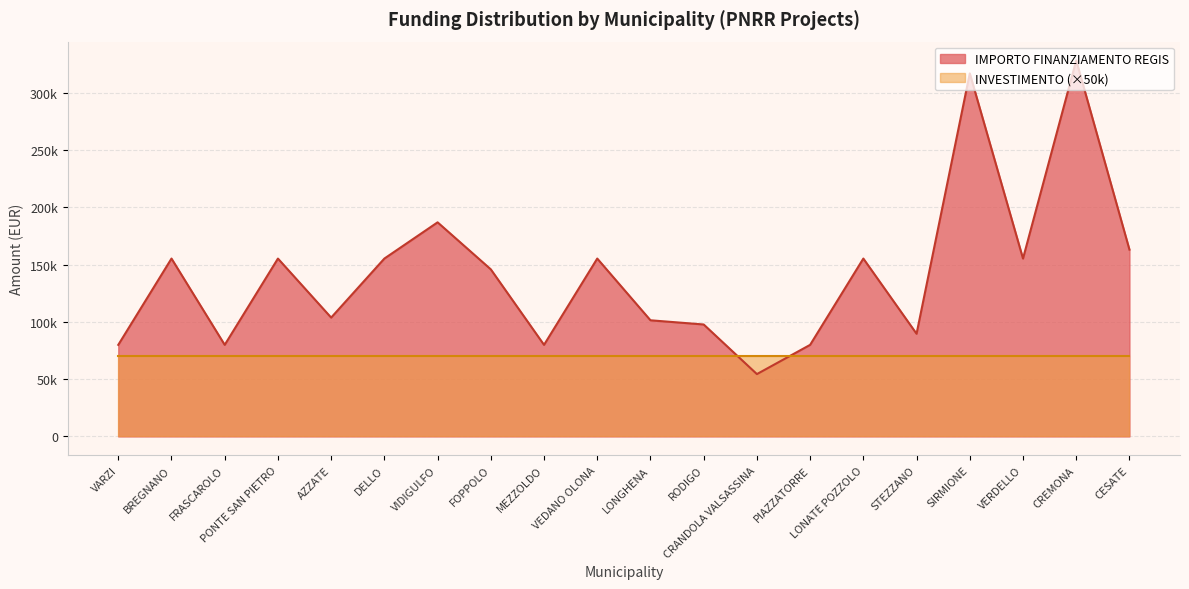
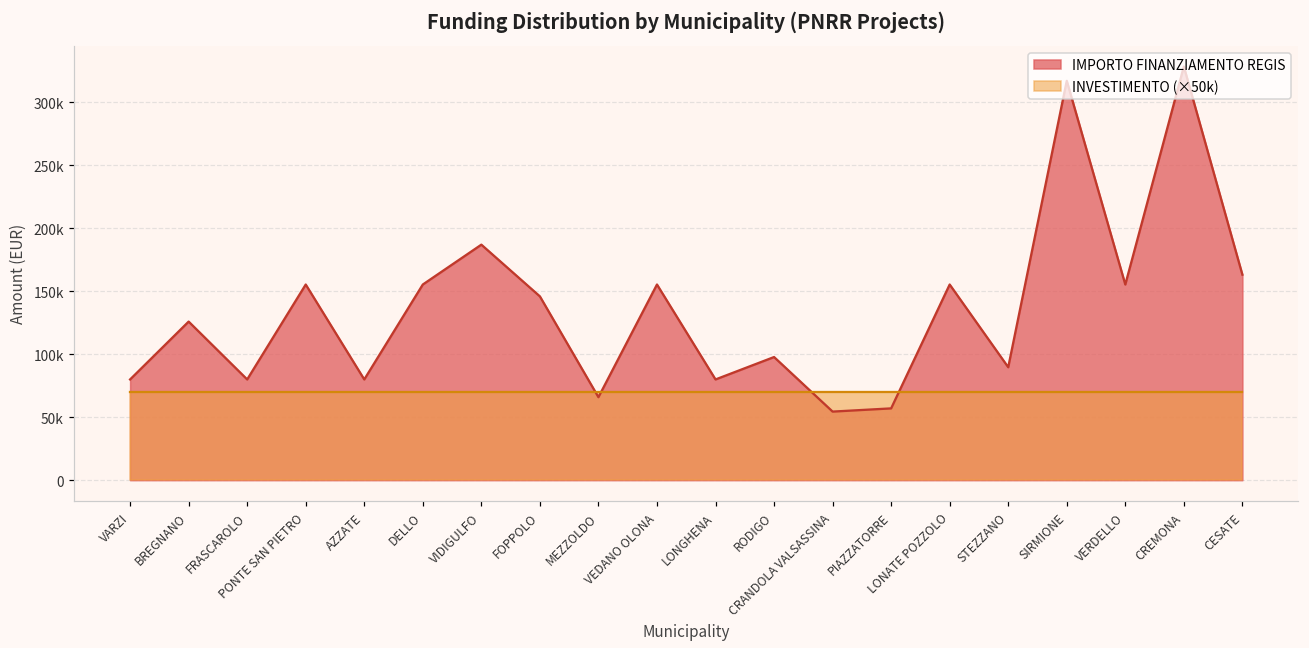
IMPORTO FINANZIAMENTO REGIS, BREGNANO: 155000 -> 126000
IMPORTO FINANZIAMENTO REGIS, AZZATE: 104000 -> 80000
IMPORTO FINANZIAMENTO REGIS, MEZZOLDO: 80000 -> 66000
IMPORTO FINANZIAMENTO REGIS, LONGHENA: 101000 -> 80000
IMPORTO FINANZIAMENTO REGIS, PIAZZATORRE: 80000 -> 57000
